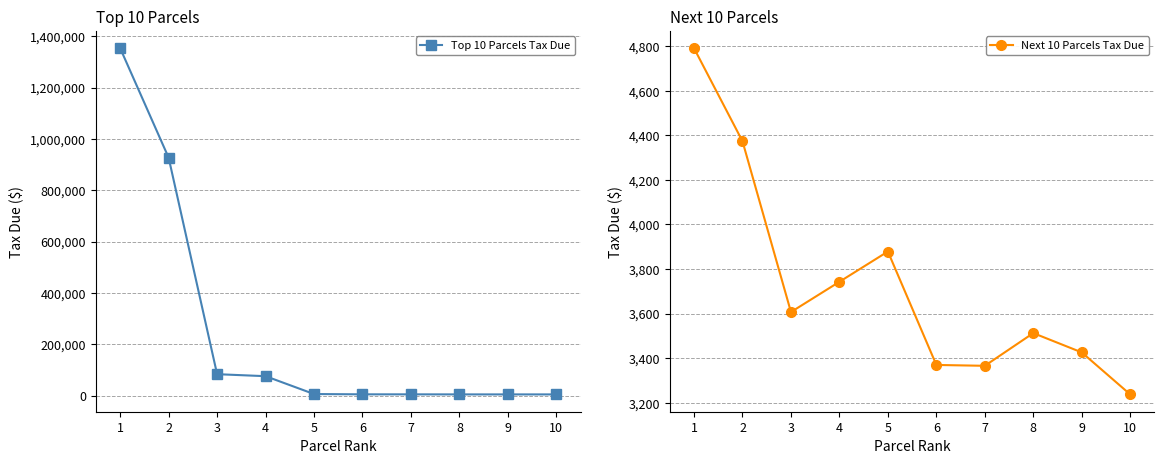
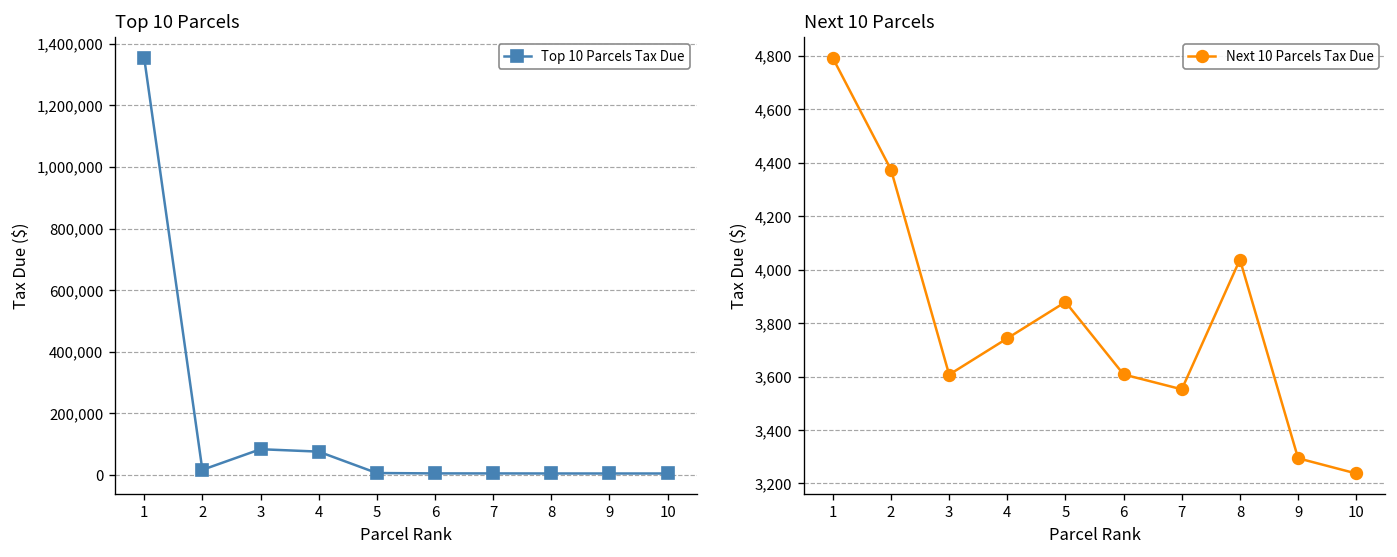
Top 10 Parcels, 2: 930,000 -> 20,000
Next 10 Parcels, 6: 3,370 -> 3,610
Next 10 Parcels, 7: 3,370 -> 3,550
Next 10 Parcels, 8: 3,510 -> 4,040
Next 10 Parcels, 9: 3,430 -> 3,290
